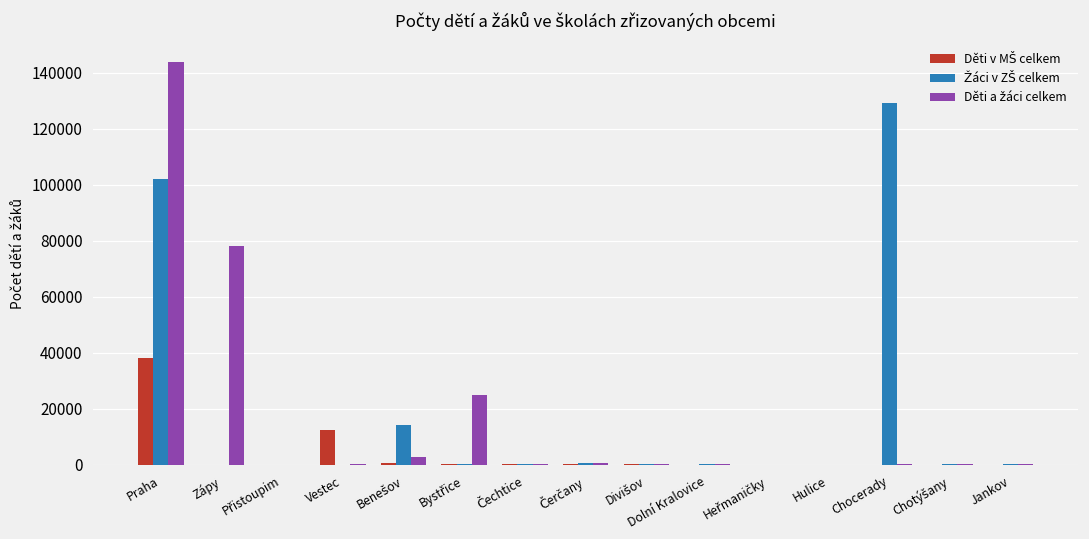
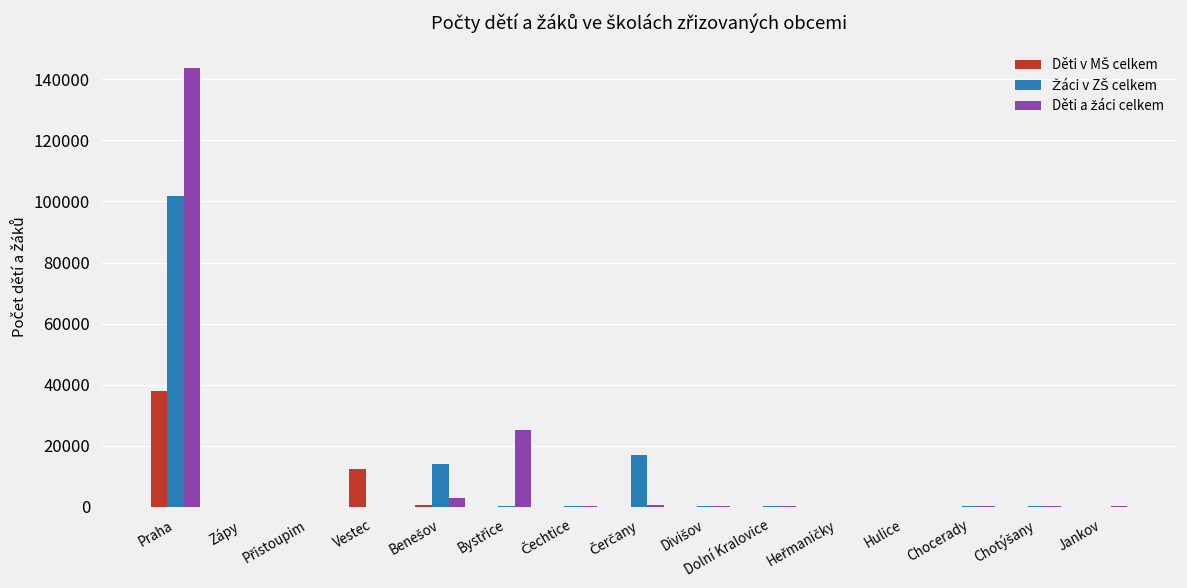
Děti a žáci celkem, Zápy: 78000 -> 0
Žáci v ZŠ celkem, Čerčany: 0 -> 17000
Žáci v ZŠ celkem, Chocerady: 129000 -> 0
